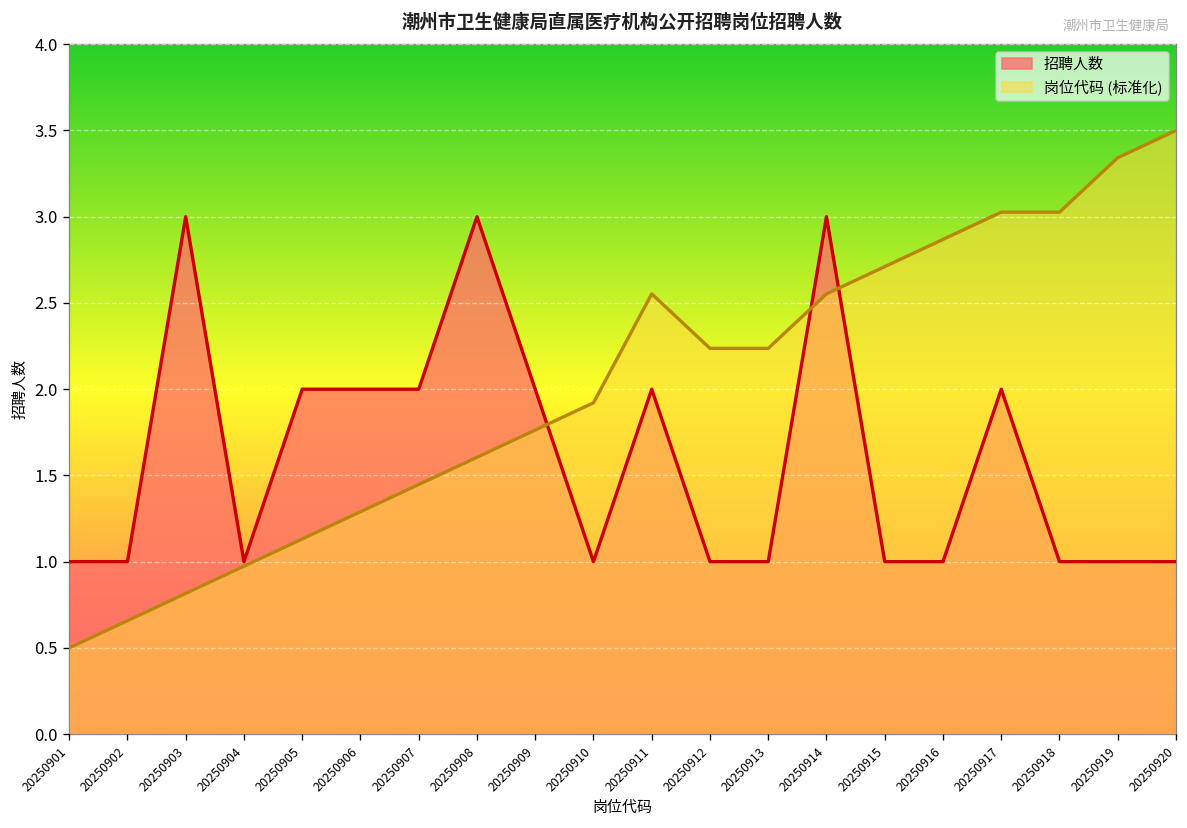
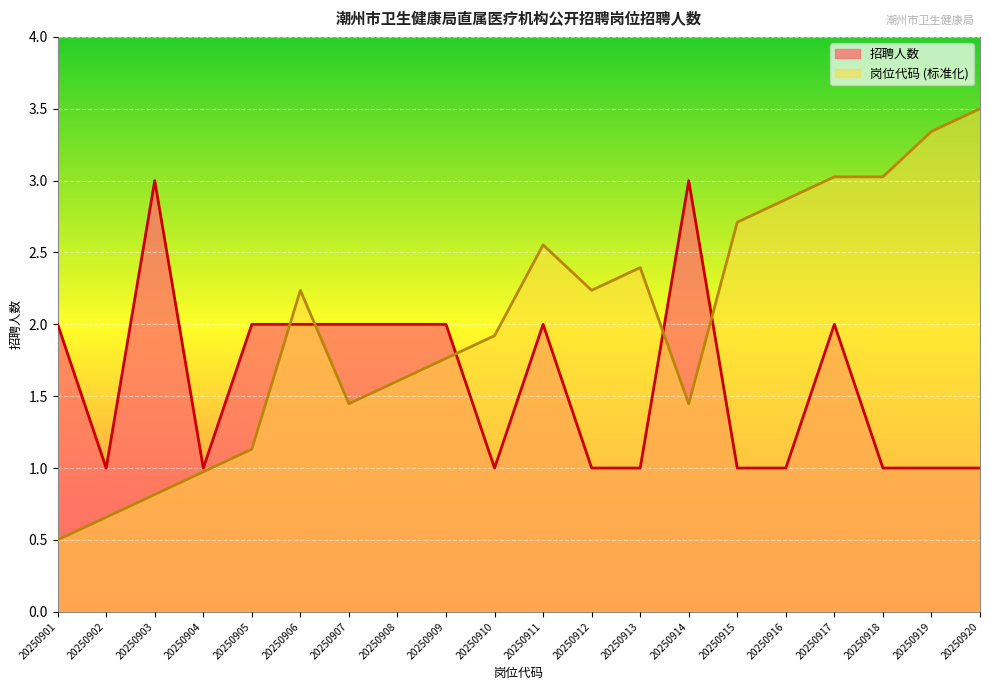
招聘人数, 20250901: 1 -> 2
岗位代码 (标准化), 20250906: 1.29 -> 2.24
招聘人数, 20250908: 3 -> 2
岗位代码 (标准化), 20250913: 2.24 -> 2.39
岗位代码 (标准化), 20250914: 2.55 -> 1.45
